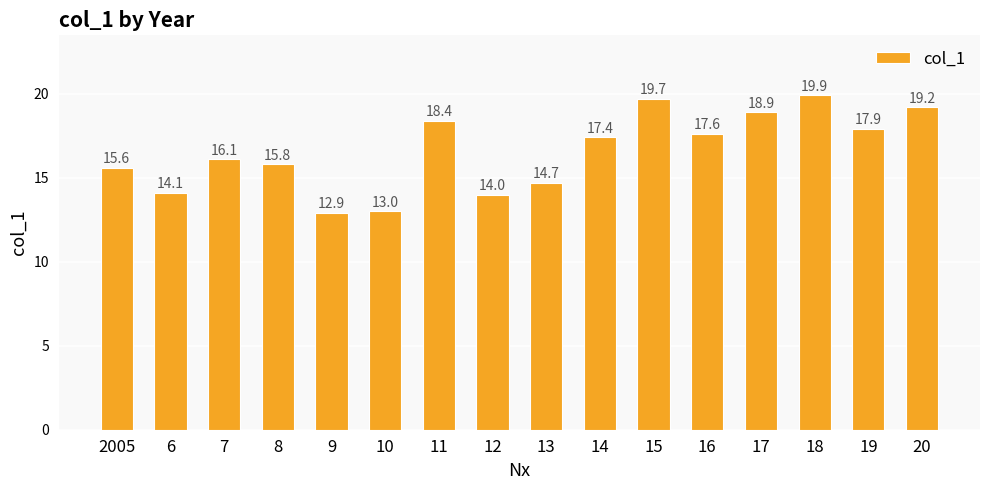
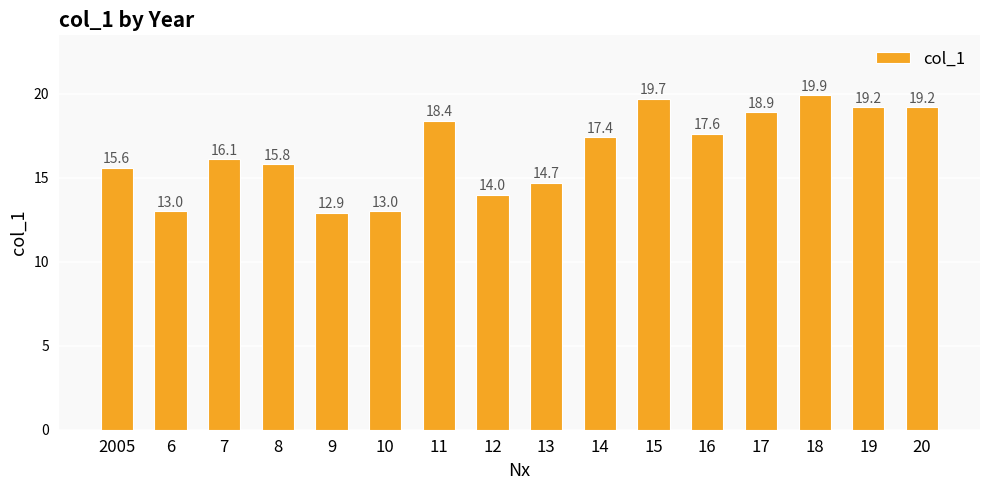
6: 14.1 -> 13.0
19: 17.9 -> 19.2
